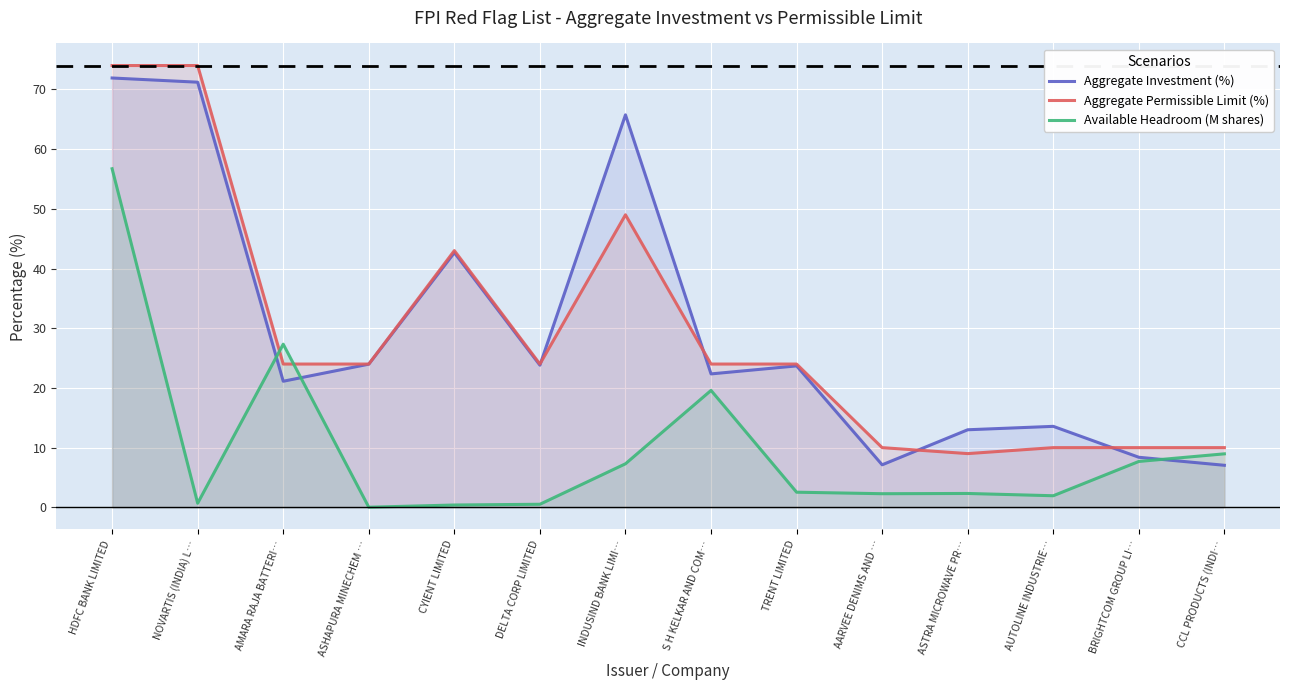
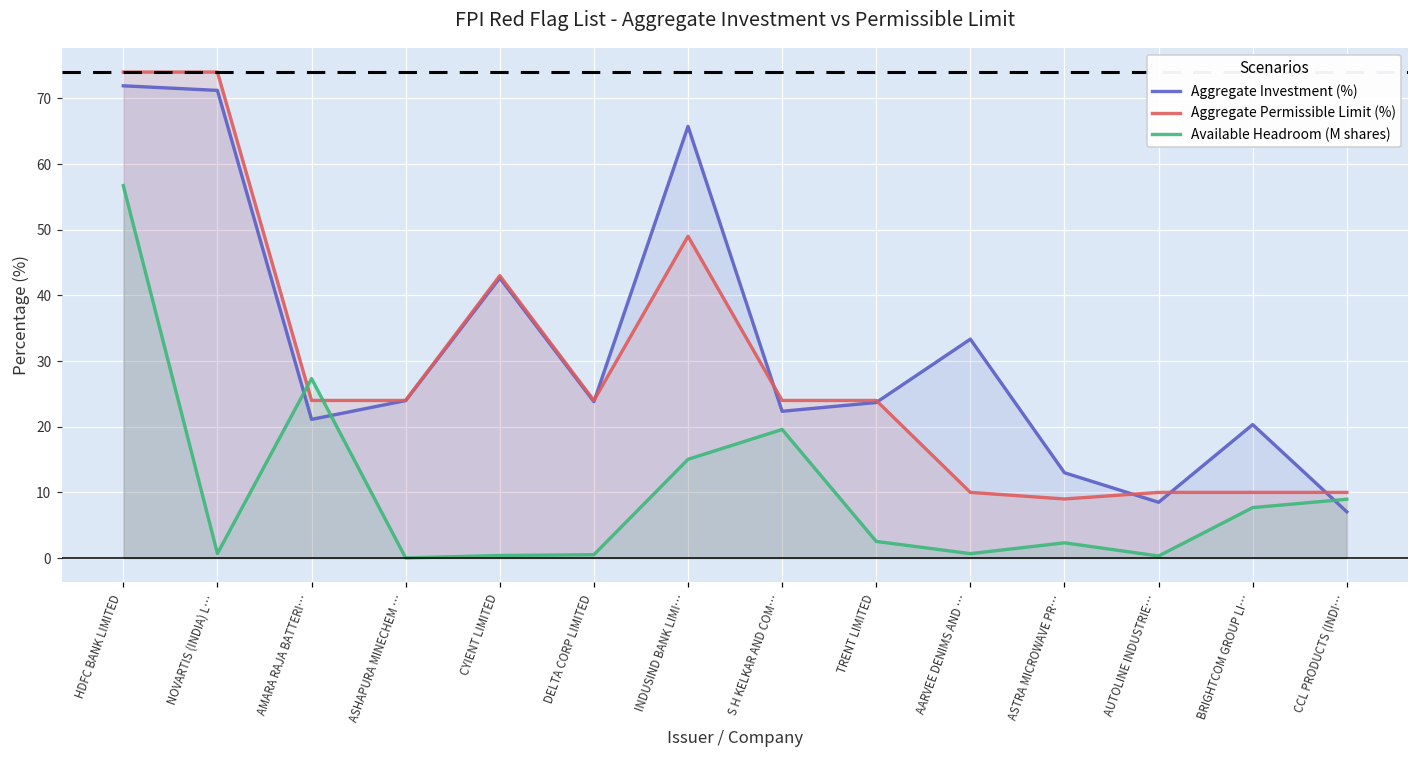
Available Headroom (M shares), INDUSIND BANK LIMI…: 7 -> 15
Aggregate Investment (%), AARVEE DENIMS AND …: 7 -> 33
Available Headroom (M shares), AARVEE DENIMS AND …: 2 -> 1
Aggregate Investment (%), AUTOLINE INDUSTRIE…: 14 -> 8
Available Headroom (M shares), AUTOLINE INDUSTRIE…: 2 -> 0
Aggregate Investment (%), BRIGHTCOM GROUP LI…: 8 -> 20
